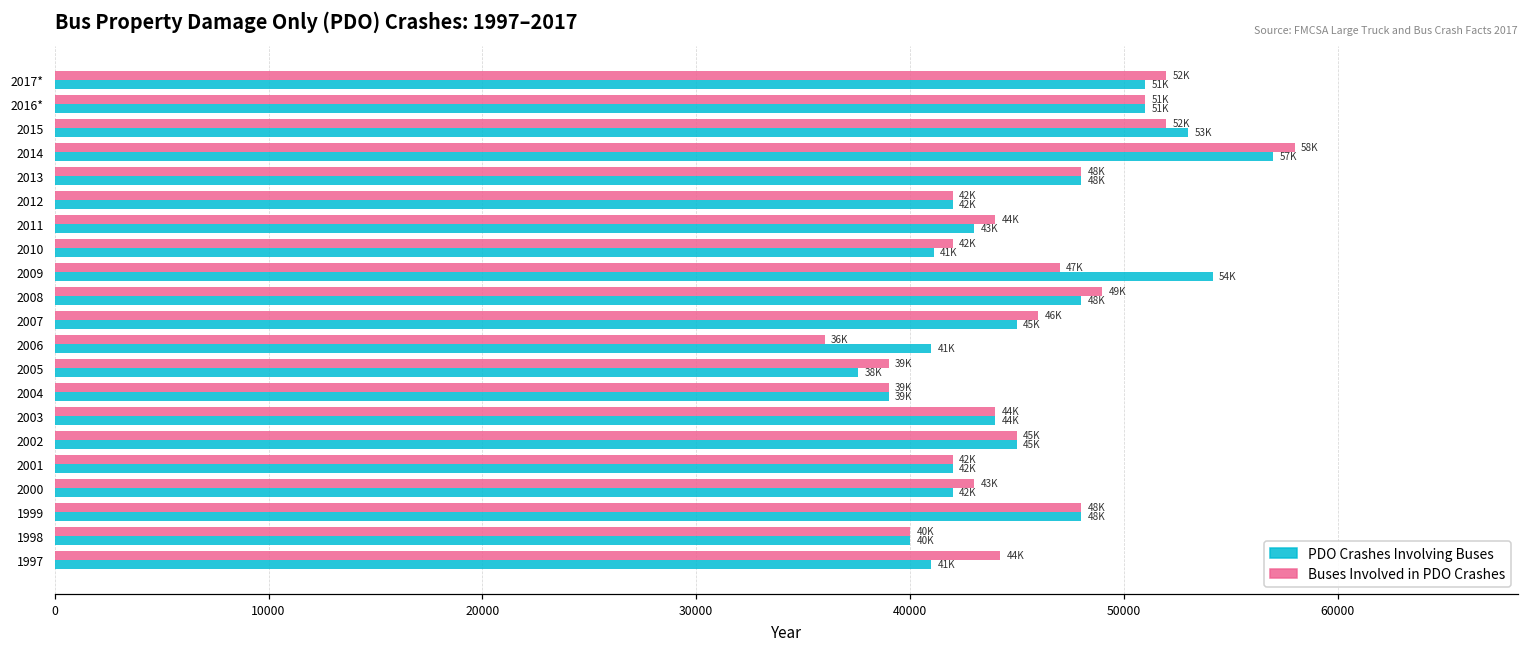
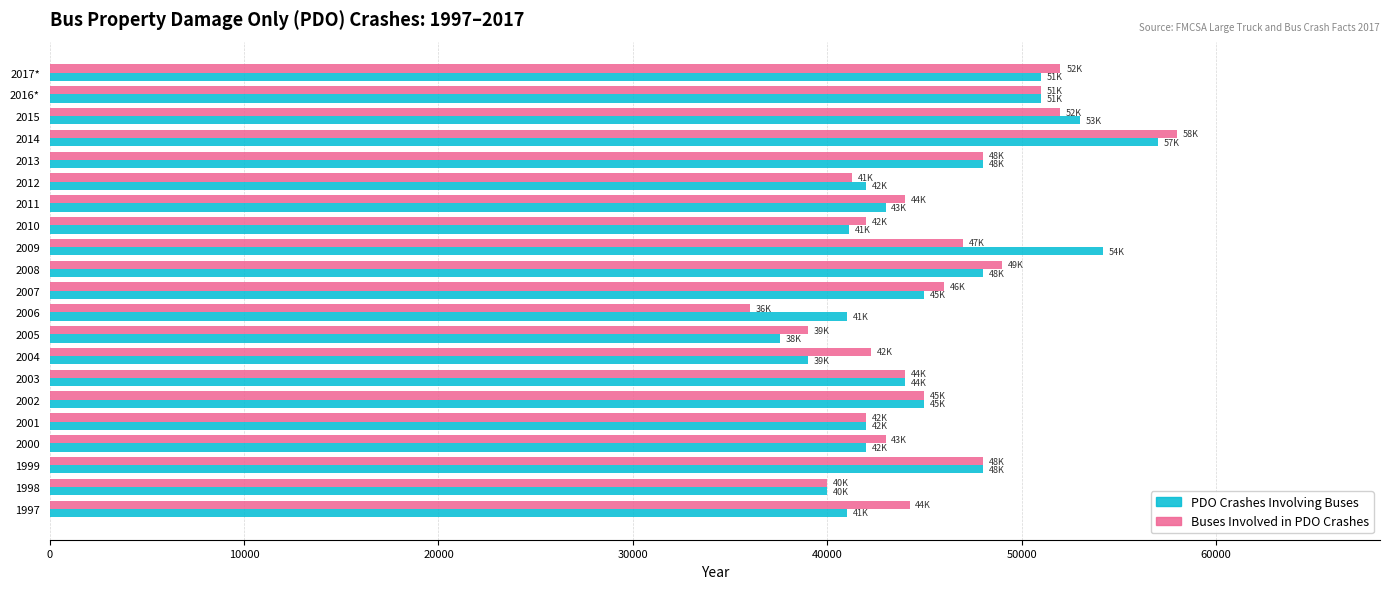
Buses Involved in PDO Crashes, 2012: 42K -> 41K
Buses Involved in PDO Crashes, 2004: 39K -> 42K
